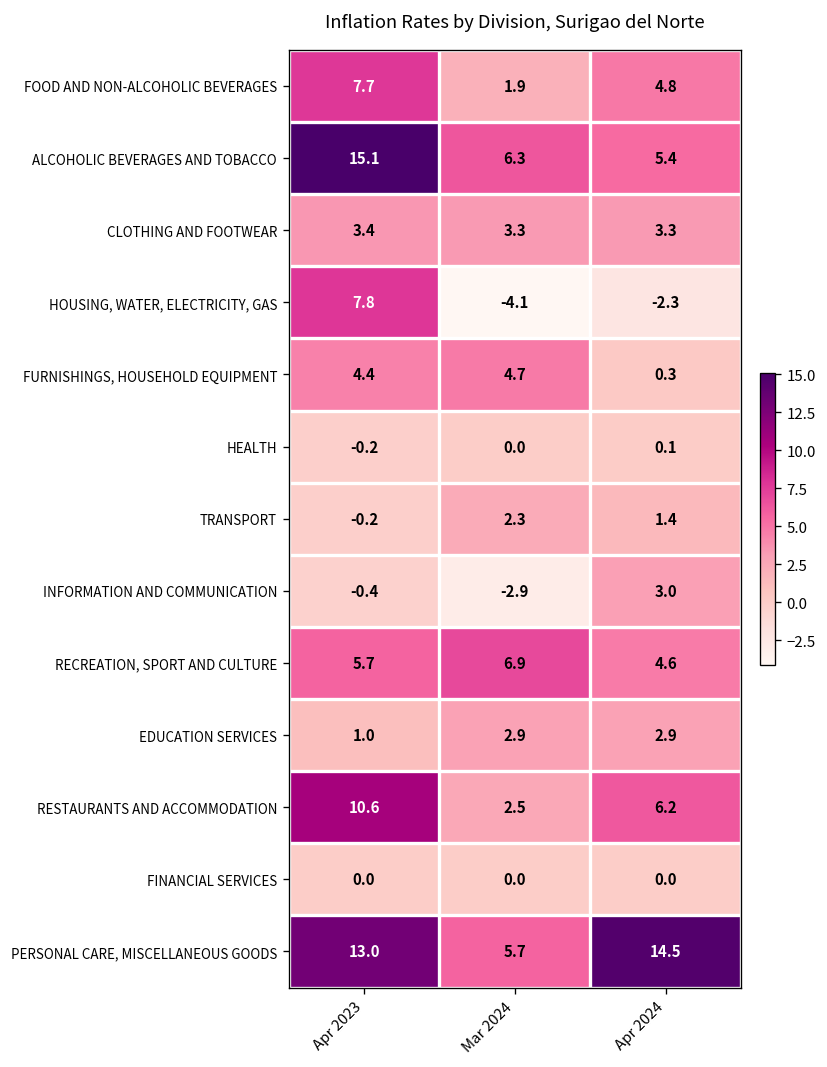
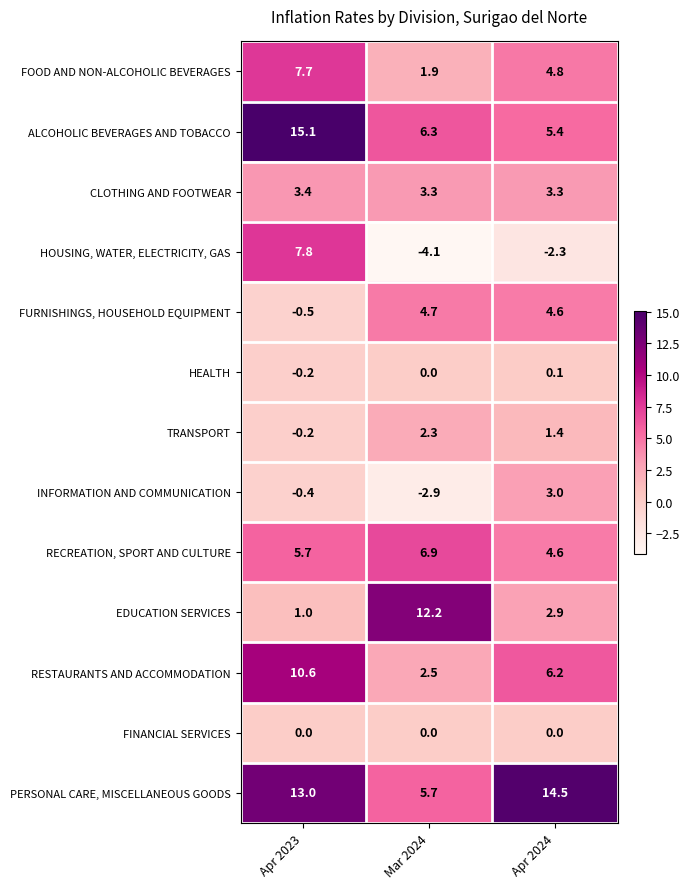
FURNISHINGS, HOUSEHOLD EQUIPMENT, Apr 2023: 4.4 -> -0.5
FURNISHINGS, HOUSEHOLD EQUIPMENT, Apr 2024: 0.3 -> 4.6
EDUCATION SERVICES, Mar 2024: 2.9 -> 12.2
